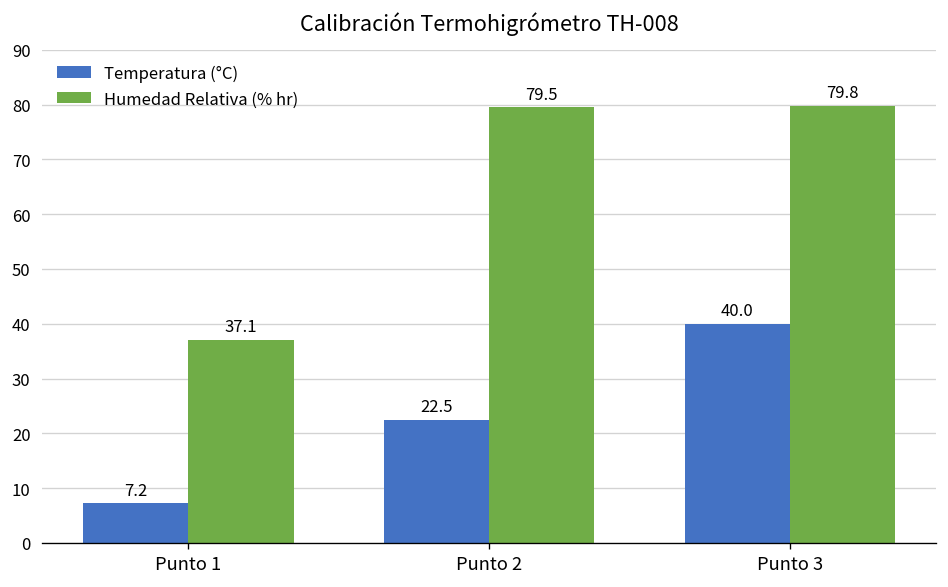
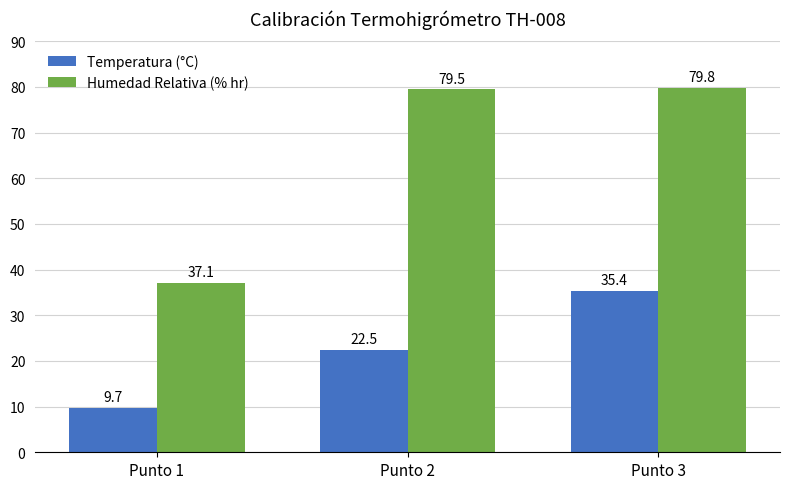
Temperatura (°C), Punto 1: 7.2 -> 9.7
Temperatura (°C), Punto 3: 40.0 -> 35.4
